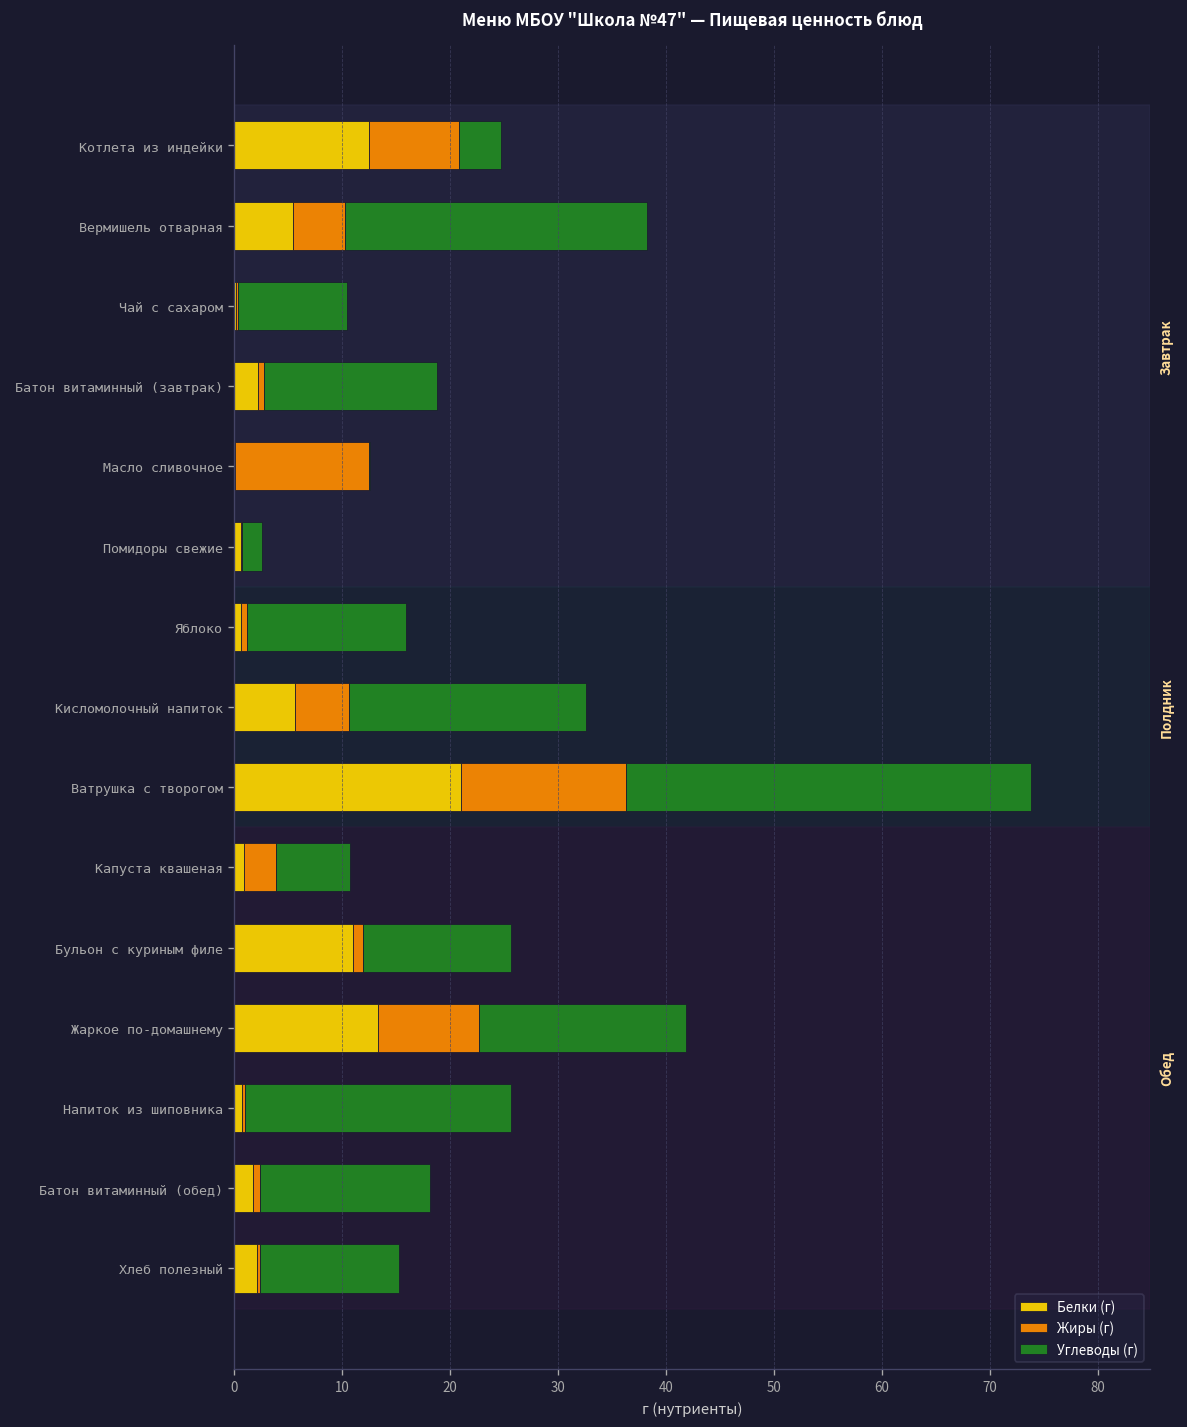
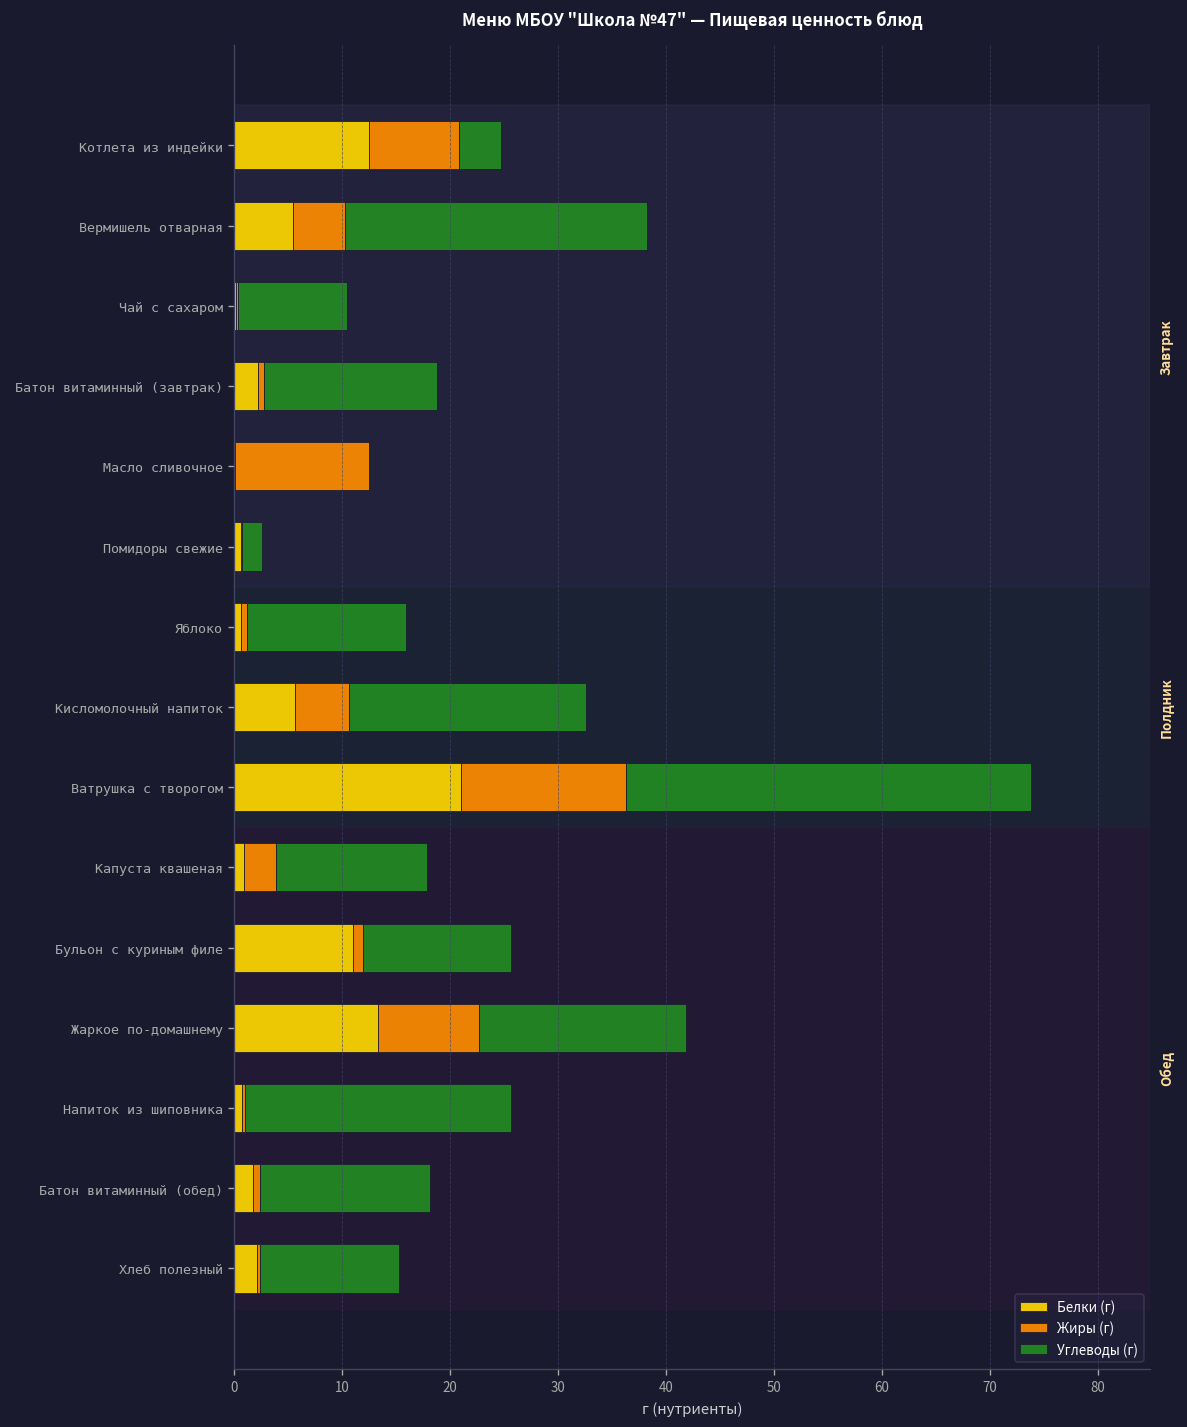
Углеводы (г), Капуста квашеная: 7 -> 14
